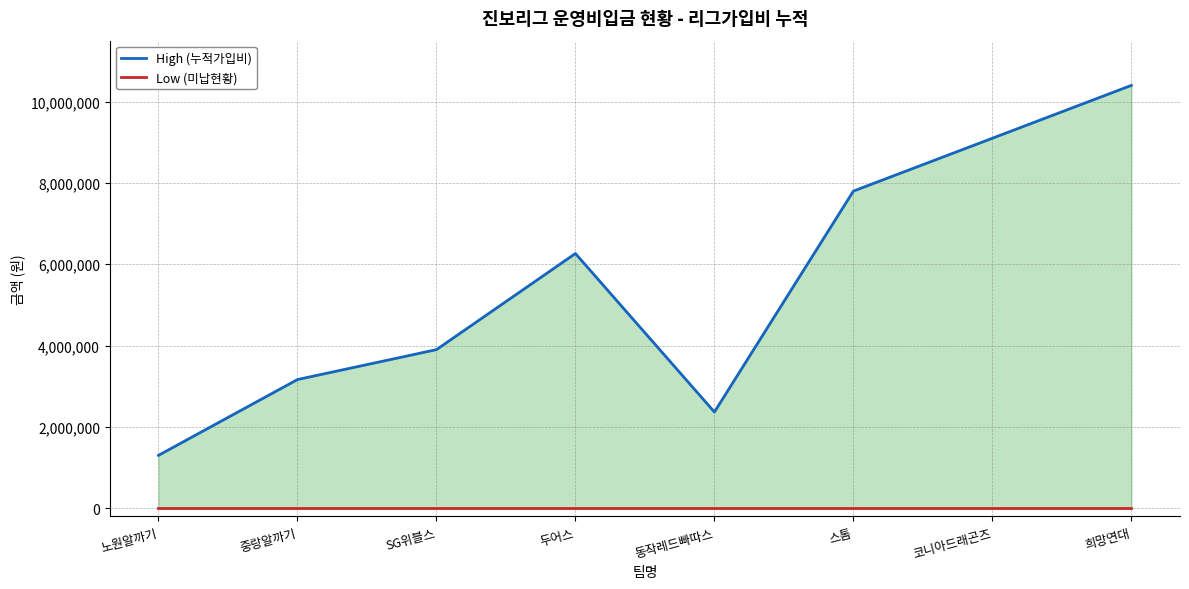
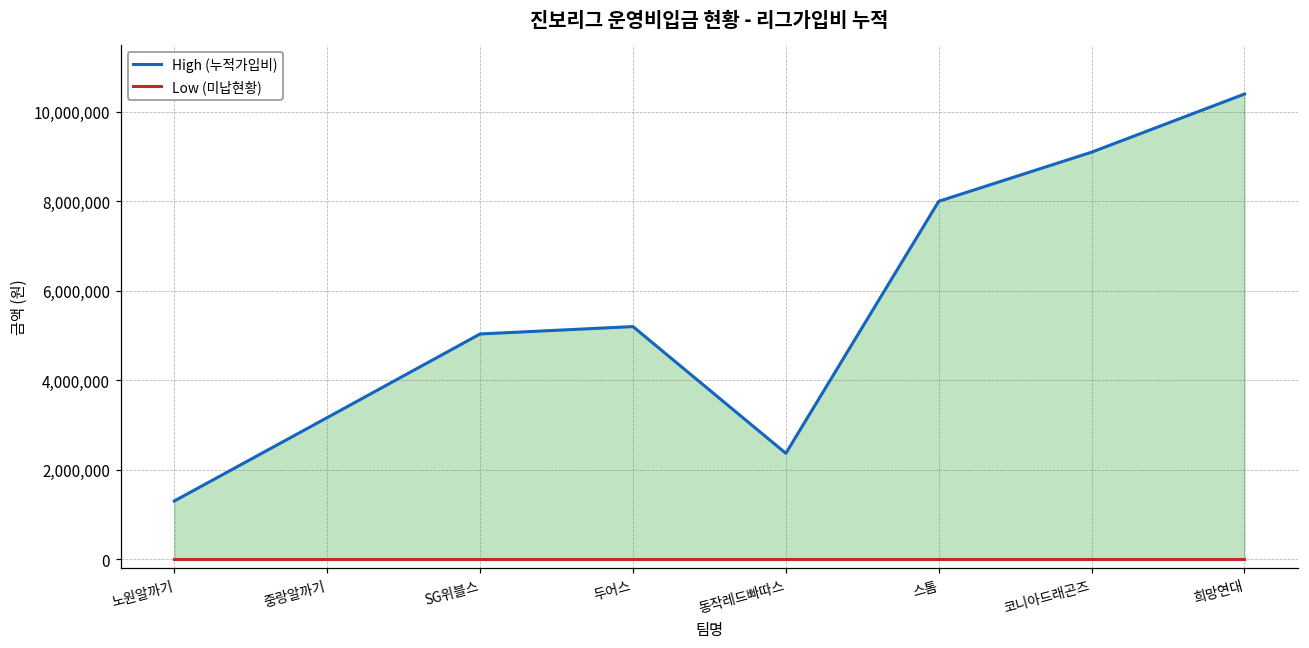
High (누적가입비), SG위블스: 3,900,000 -> 5,000,000
High (누적가입비), 두어스: 6,300,000 -> 5,200,000
High (누적가입비), 스톰: 7,800,000 -> 8,000,000
